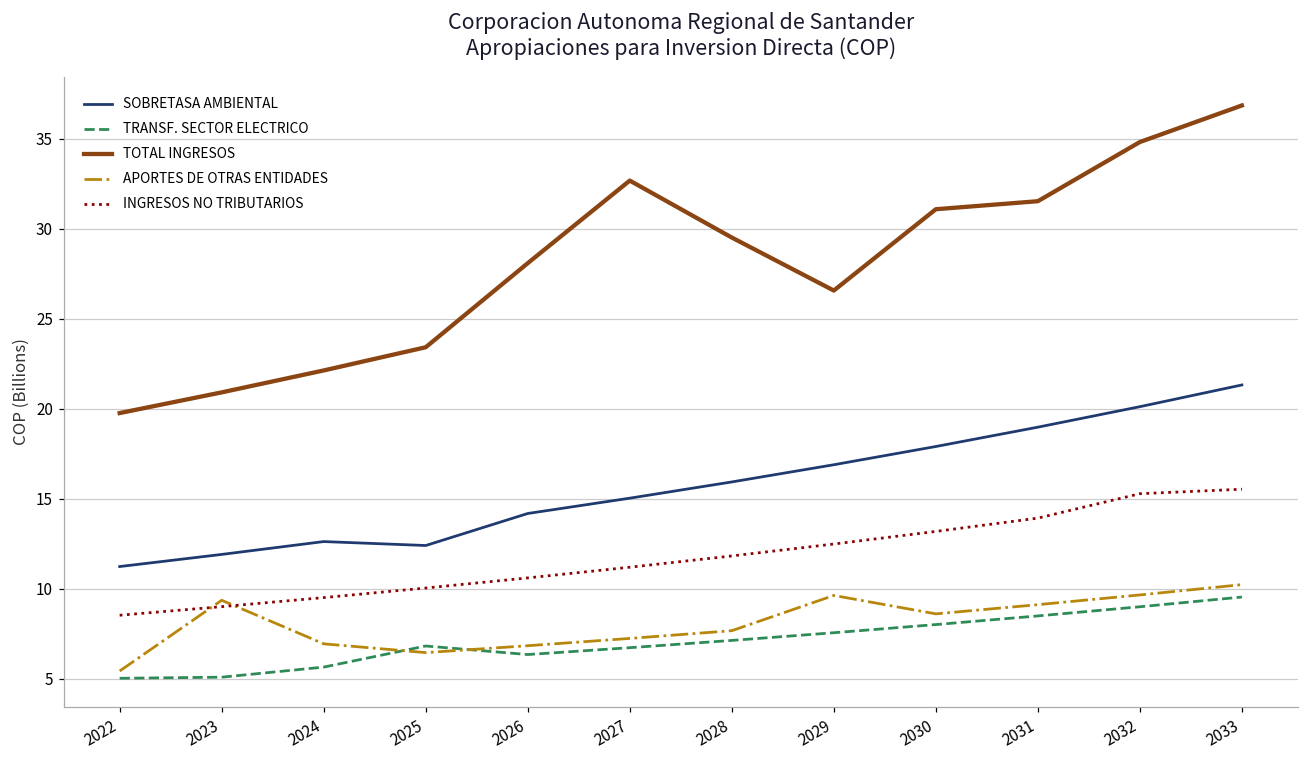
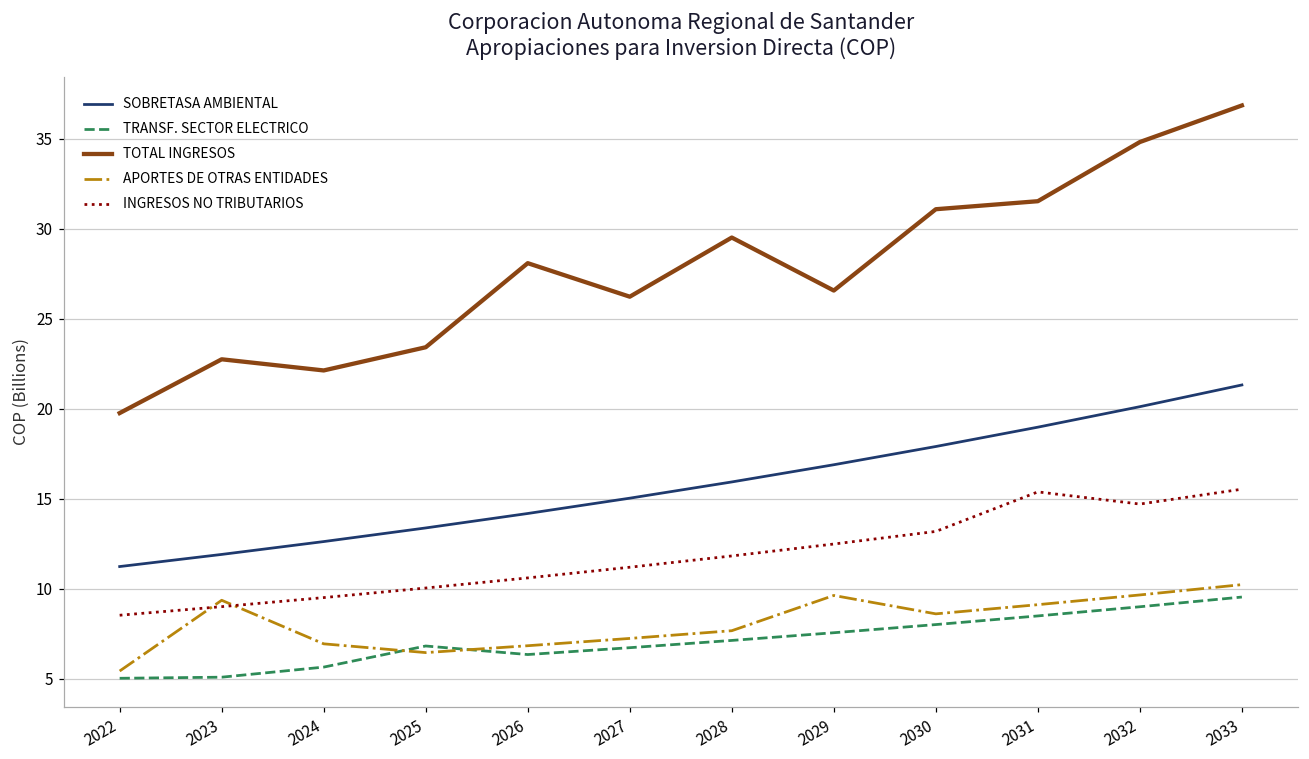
TOTAL INGRESOS, 2023: 20.9 -> 22.7
SOBRETASA AMBIENTAL, 2025: 12.4 -> 13.4
TOTAL INGRESOS, 2027: 32.7 -> 26.2
INGRESOS NO TRIBUTARIOS, 2031: 13.9 -> 15.4
INGRESOS NO TRIBUTARIOS, 2032: 15.3 -> 14.7
